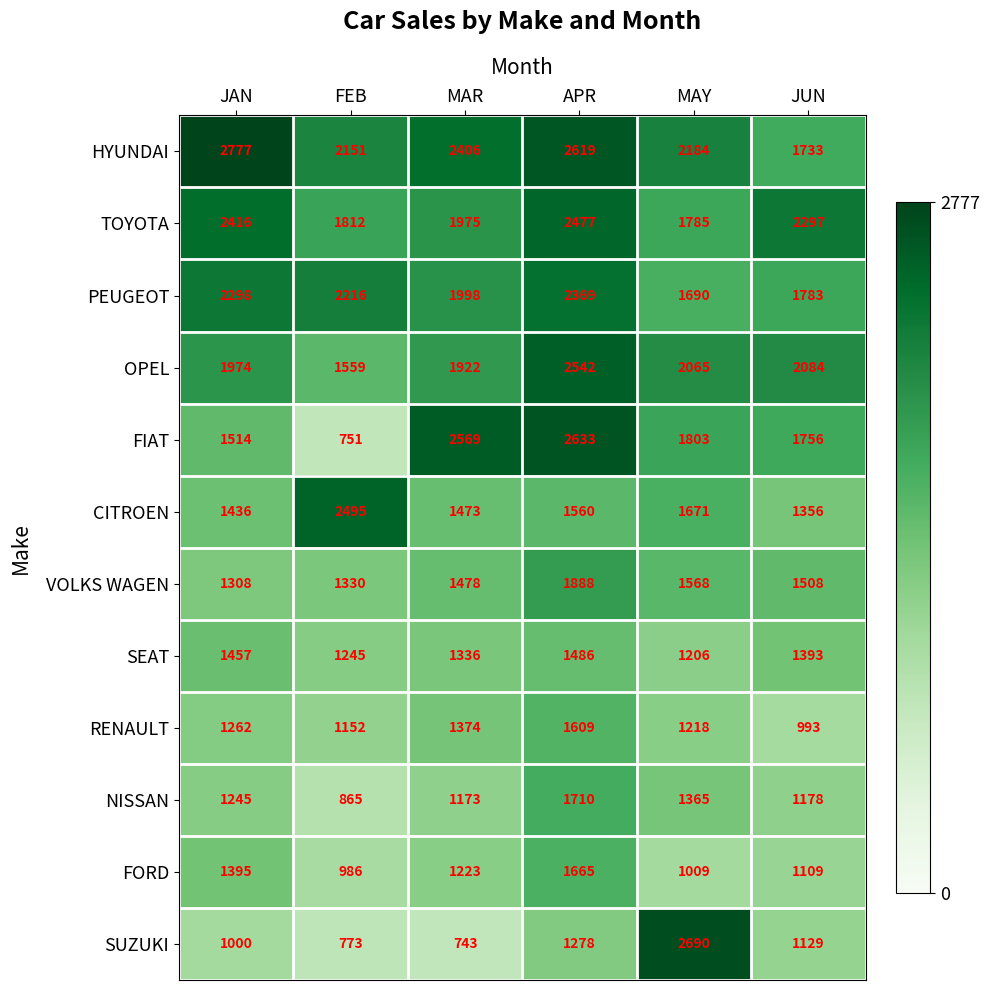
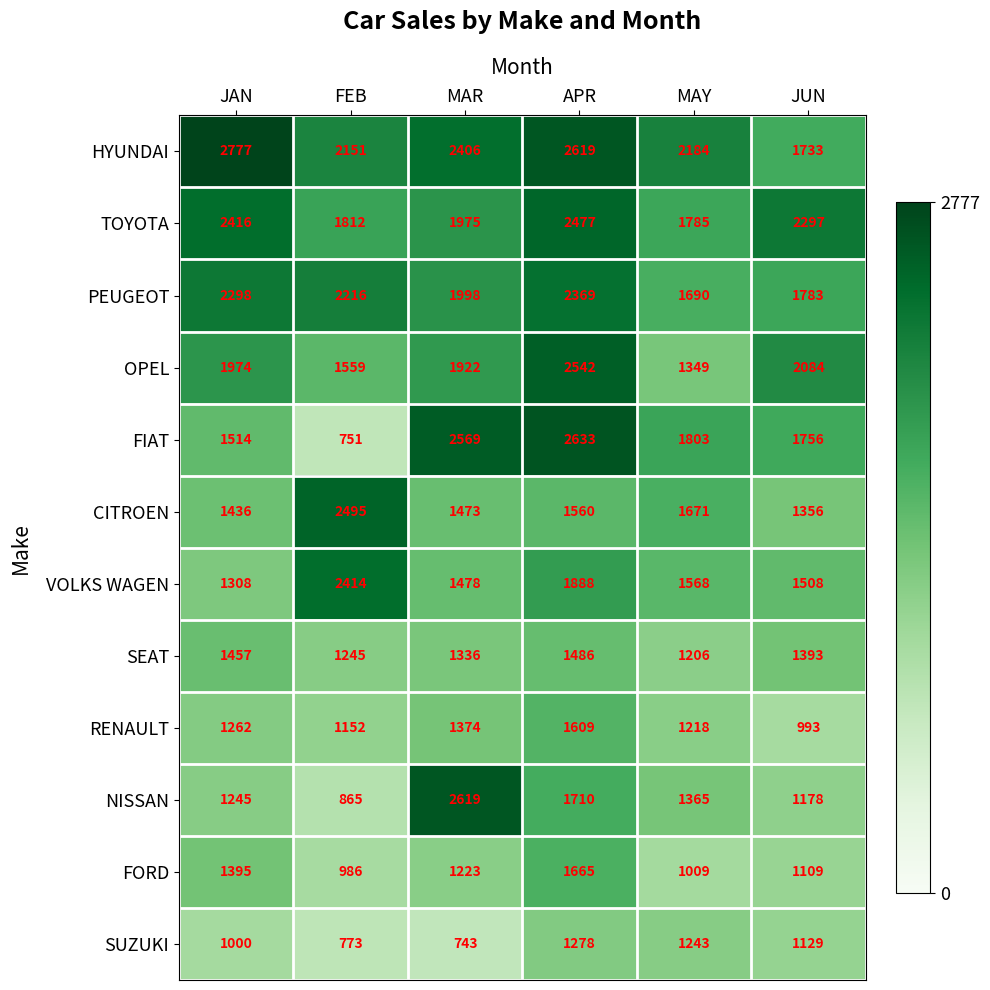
OPEL, MAY: 2065 -> 1349
VOLKS WAGEN, FEB: 1330 -> 2414
NISSAN, MAR: 1173 -> 2619
SUZUKI, MAY: 2690 -> 1243
